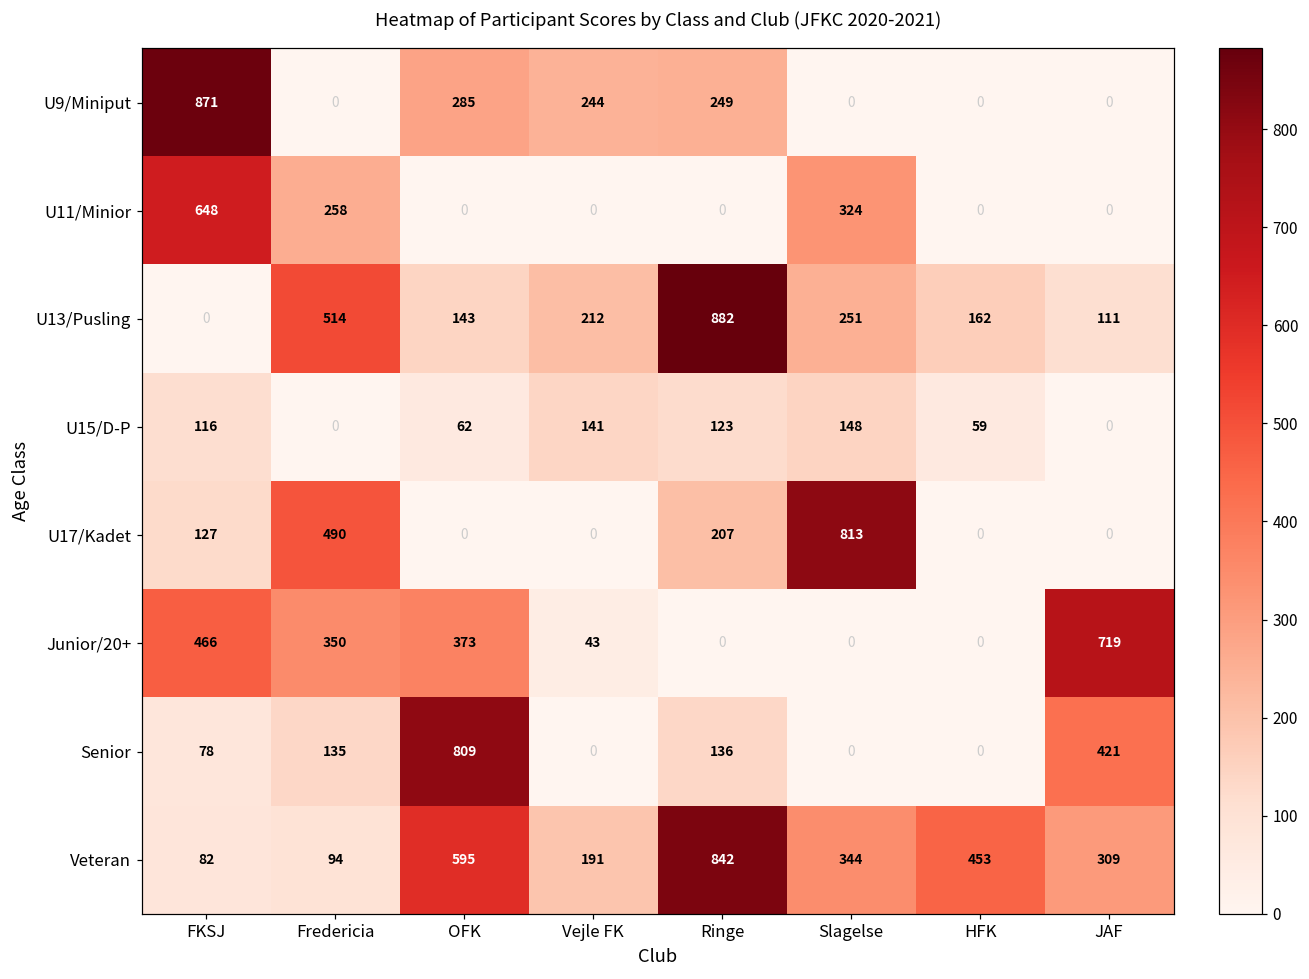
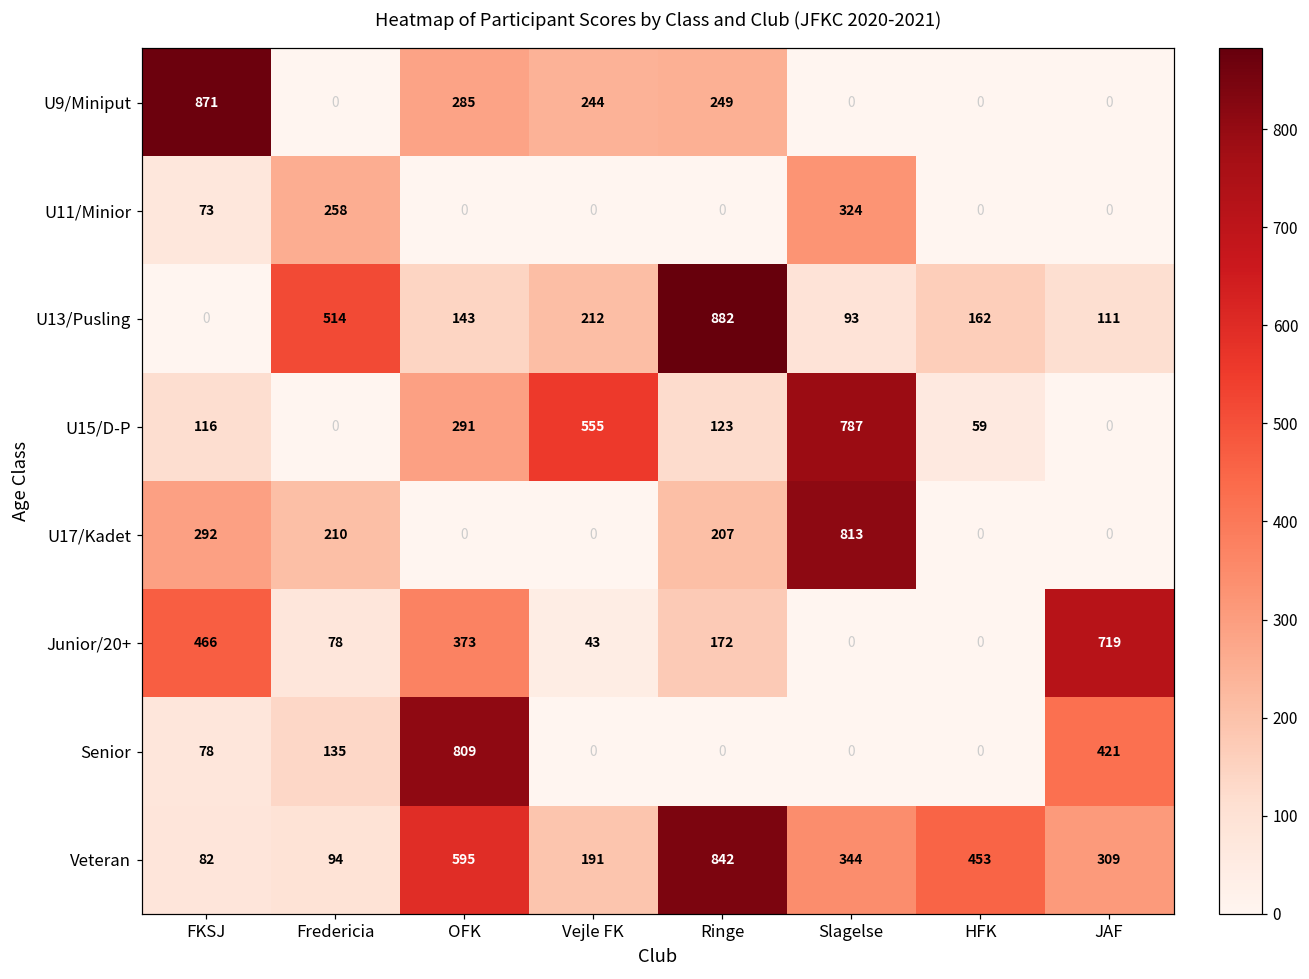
U11/Minior, FKSJ: 648 -> 73
U13/Pusling, Slagelse: 251 -> 93
U15/D-P, OFK: 62 -> 291
U15/D-P, Vejle FK: 141 -> 555
U15/D-P, Slagelse: 148 -> 787
U17/Kadet, FKSJ: 127 -> 292
U17/Kadet, Fredericia: 490 -> 210
Junior/20+, Fredericia: 350 -> 78
Junior/20+, Ringe: 0 -> 172
Senior, Ringe: 136 -> 0
